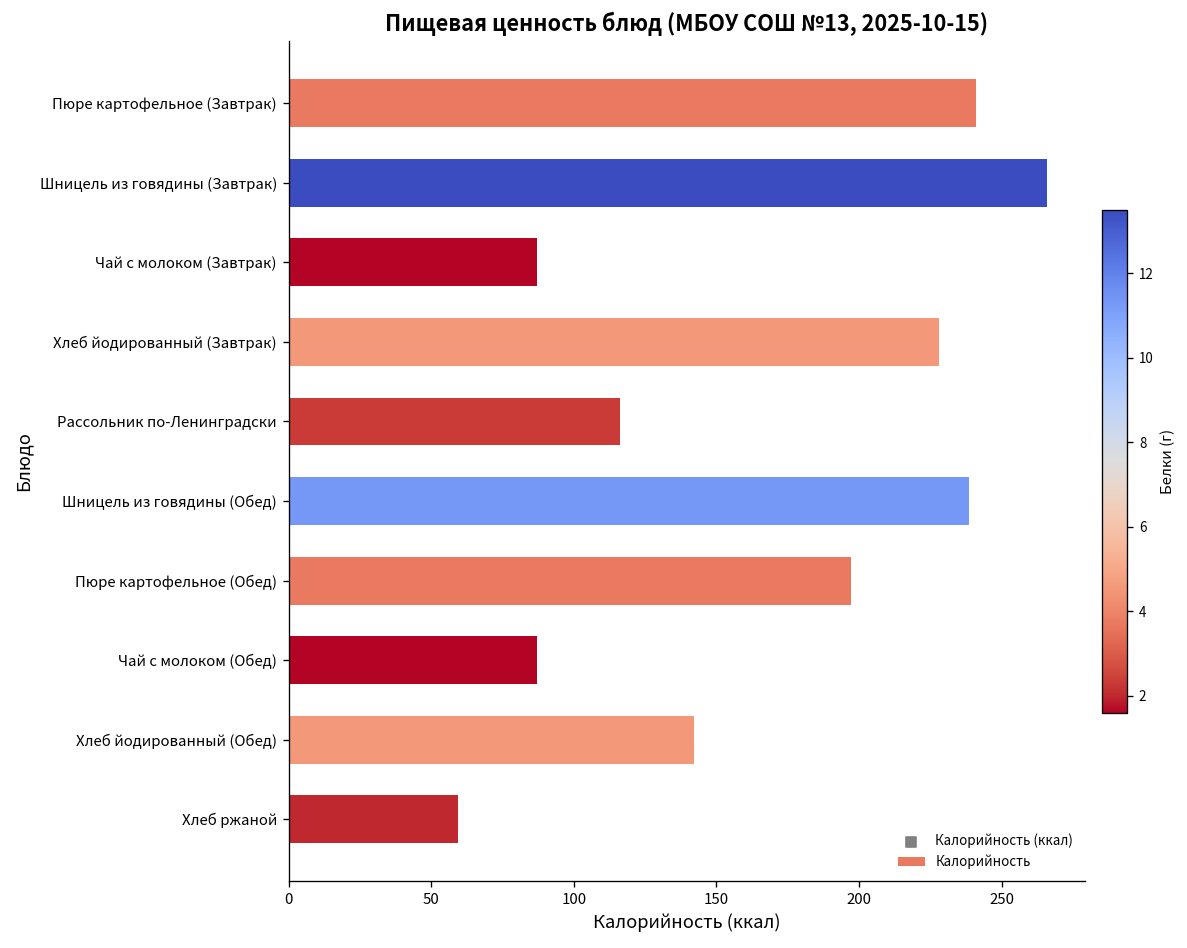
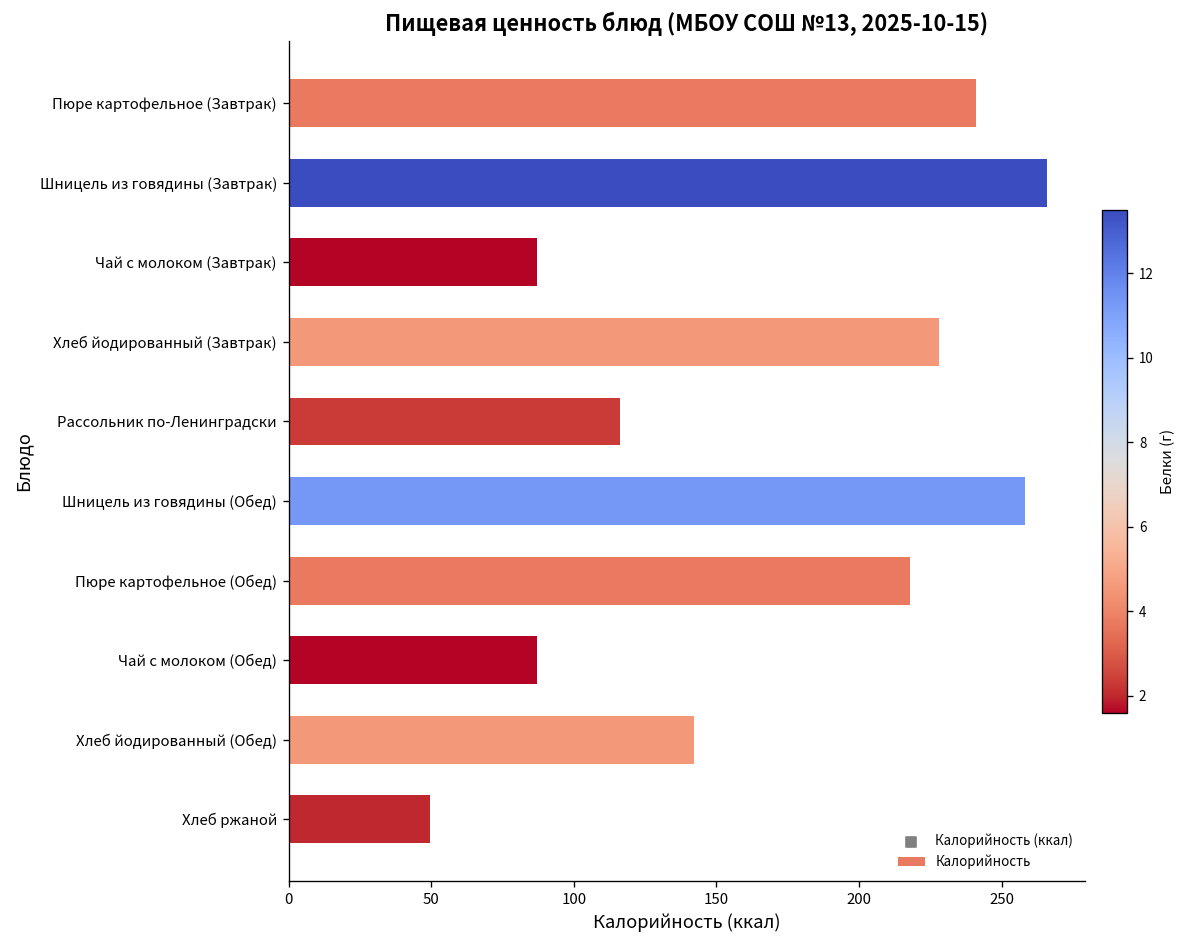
Шницель из говядины (Обед): 239 -> 258
Пюре картофельное (Обед): 197 -> 218
Хлеб ржаной: 59 -> 50
